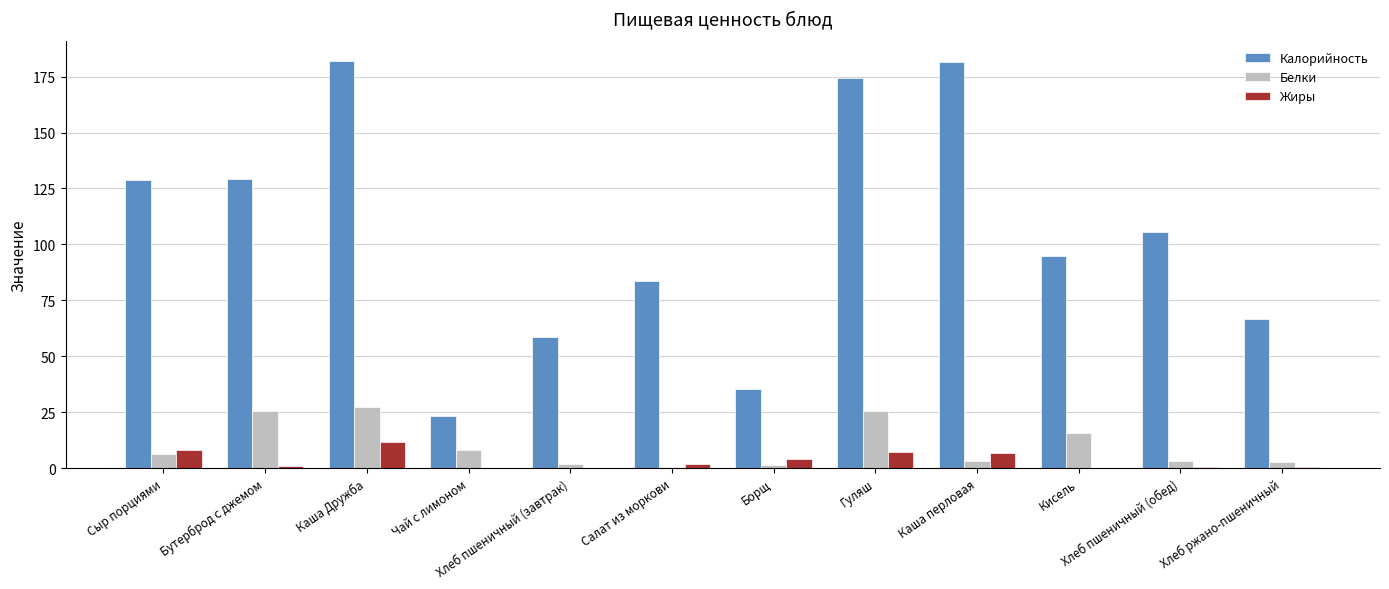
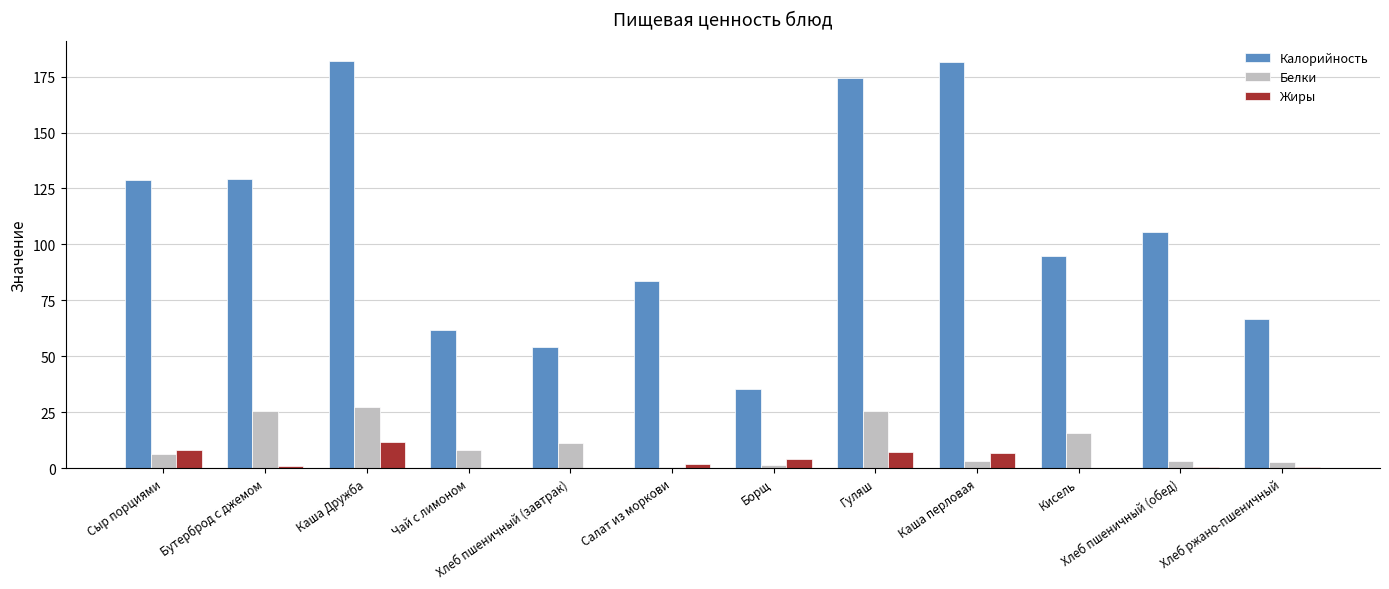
Калорийность, Чай с лимоном: 23 -> 62
Калорийность, Хлеб пшеничный (завтрак): 59 -> 54
Белки, Хлеб пшеничный (завтрак): 2 -> 11
